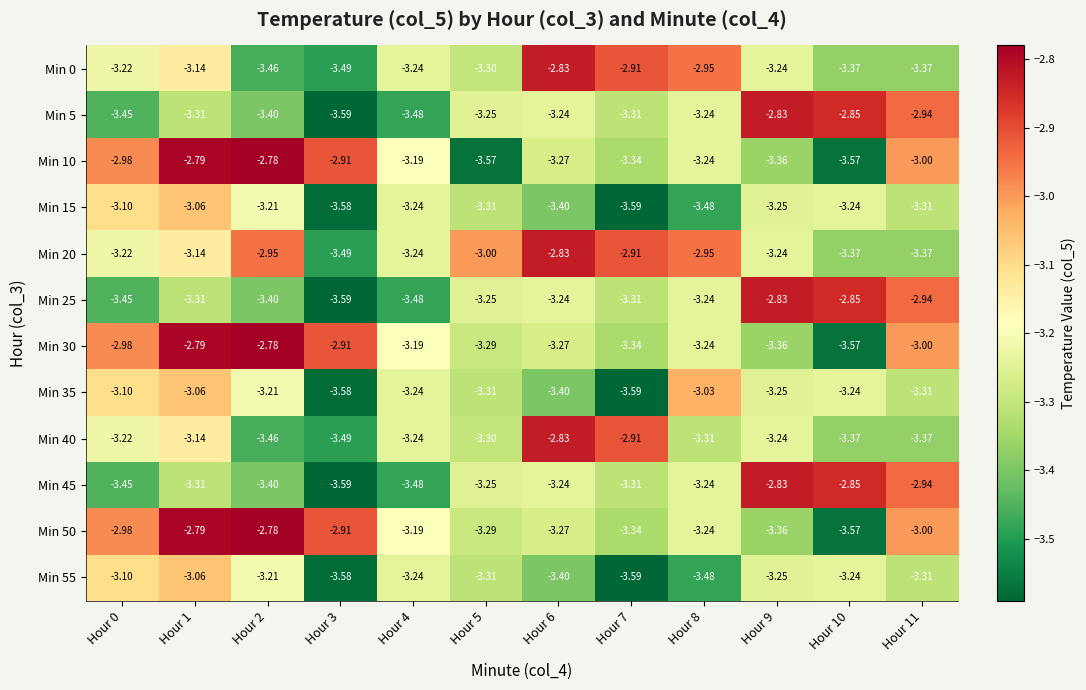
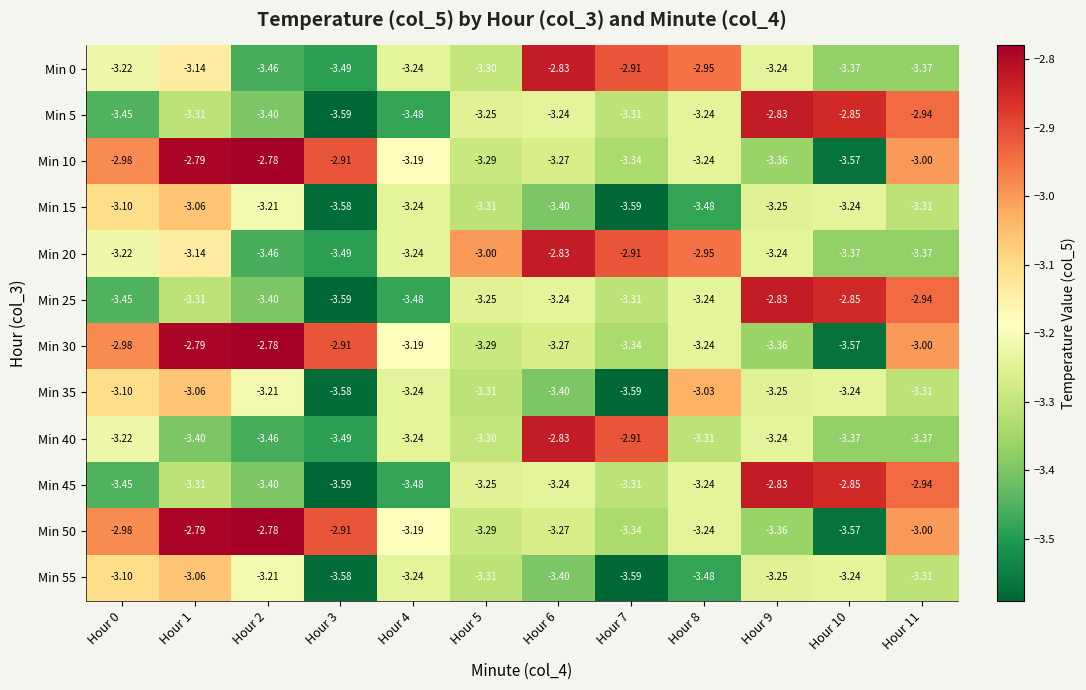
Min 10, Hour 5: -3.57 -> -3.29
Min 20, Hour 2: -2.95 -> -3.46
Min 40, Hour 1: -3.14 -> -3.40
